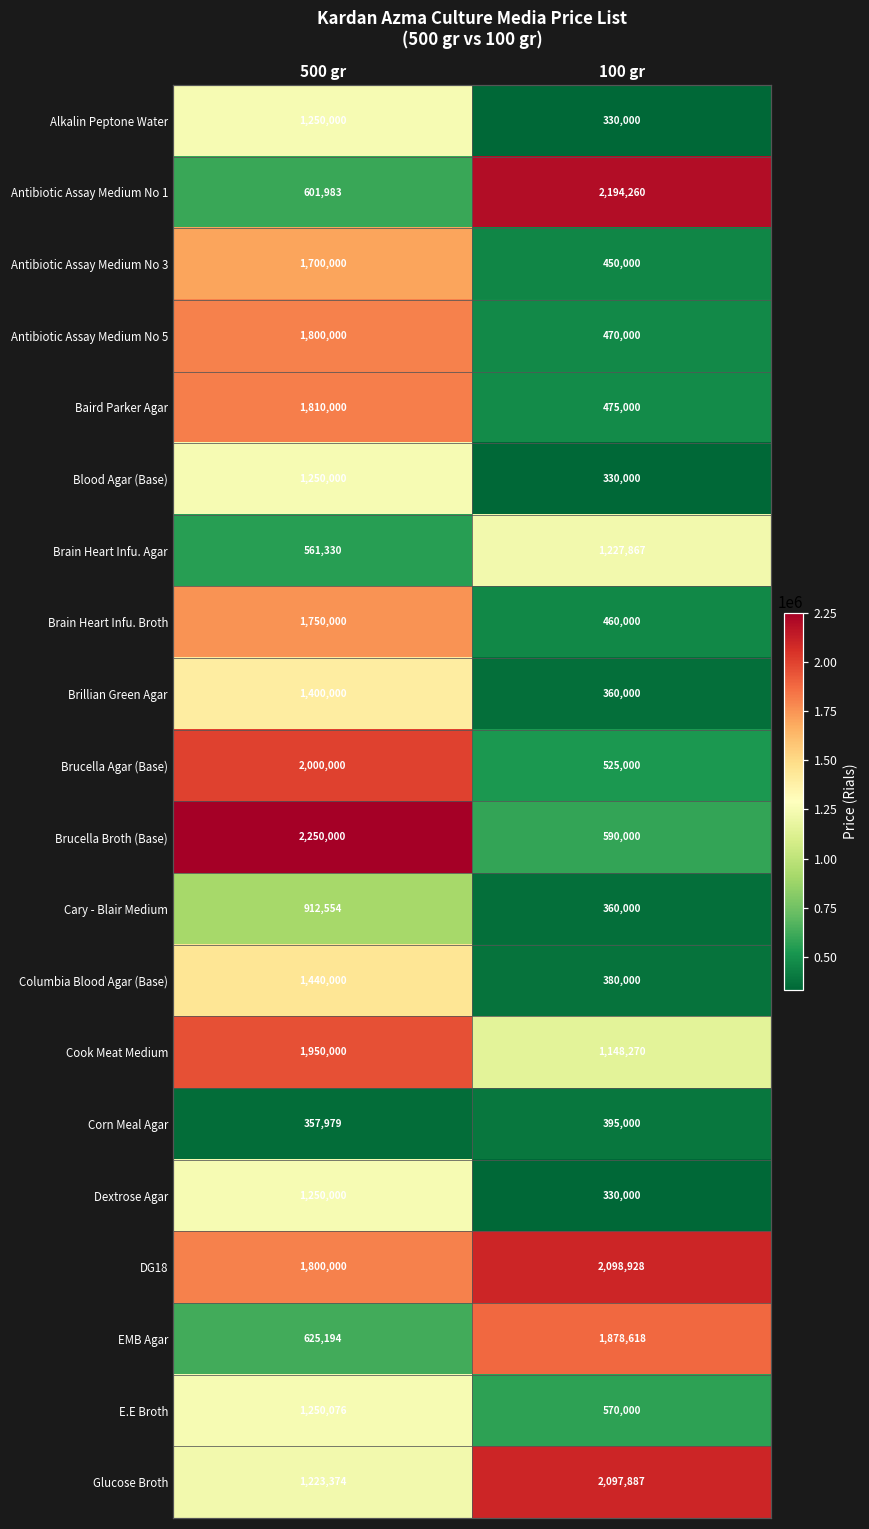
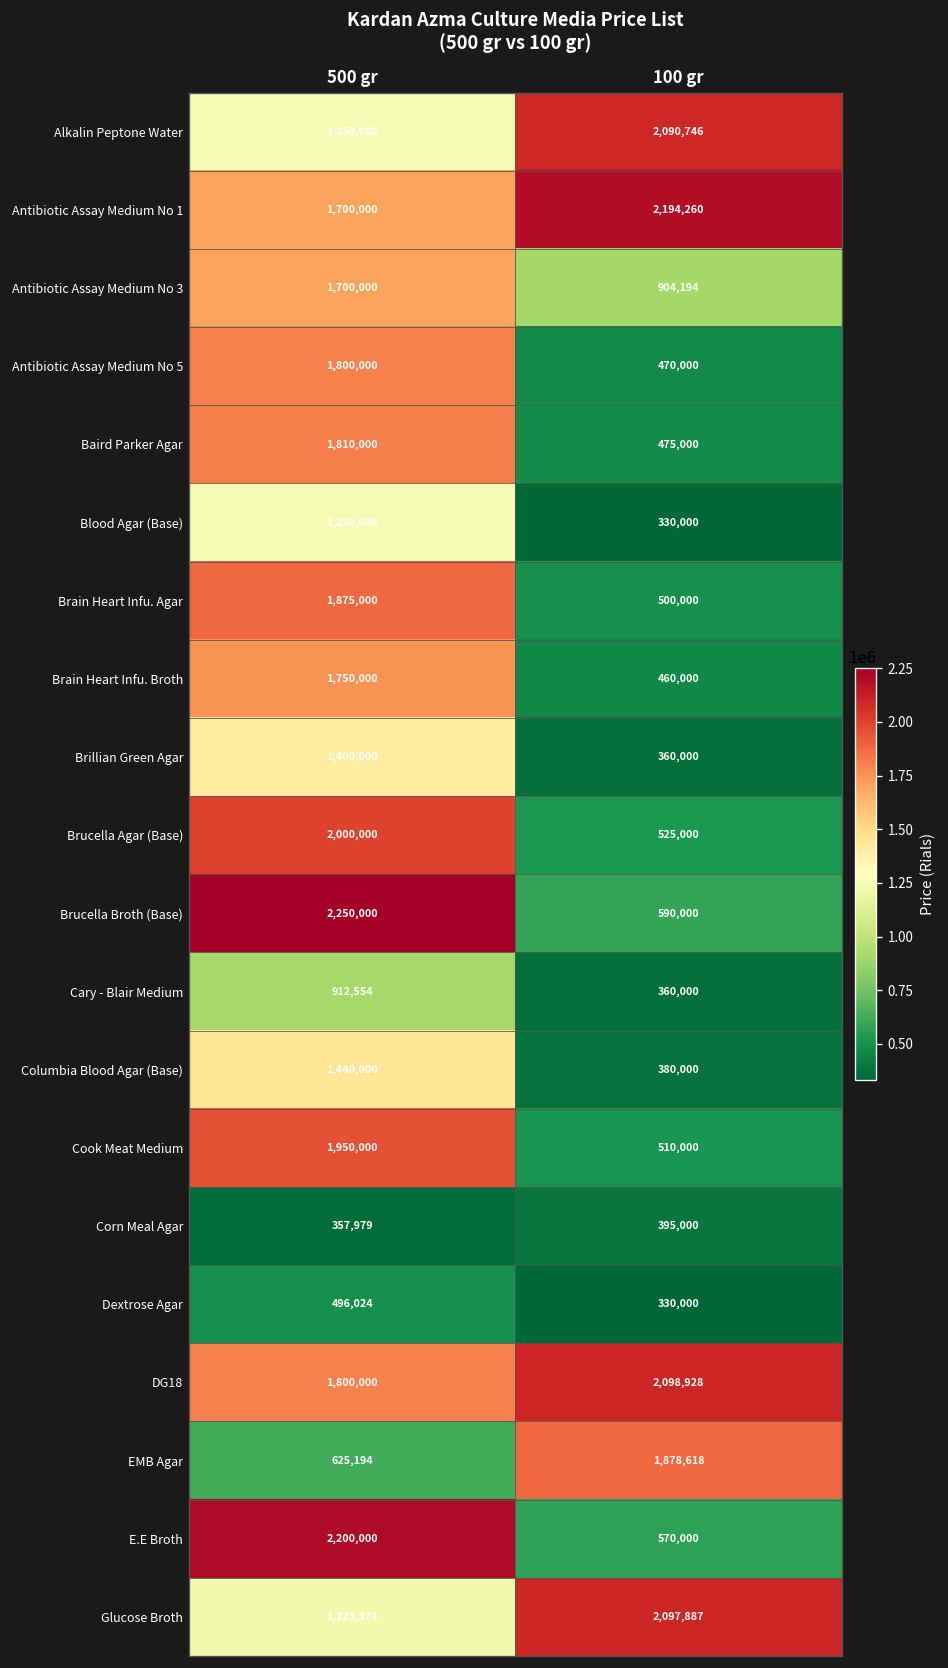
Alkalin Peptone Water, 100 gr: 330,000 -> 2,090,746
Antibiotic Assay Medium No 1, 500 gr: 601,983 -> 1,700,000
Antibiotic Assay Medium No 3, 100 gr: 450,000 -> 904,194
Brain Heart Infu. Agar, 500 gr: 561,330 -> 1,875,000
Brain Heart Infu. Agar, 100 gr: 1,227,867 -> 500,000
Cook Meat Medium, 100 gr: 1,148,270 -> 510,000
Dextrose Agar, 500 gr: 1,250,000 -> 496,024
E.E Broth, 500 gr: 1,250,076 -> 2,200,000
